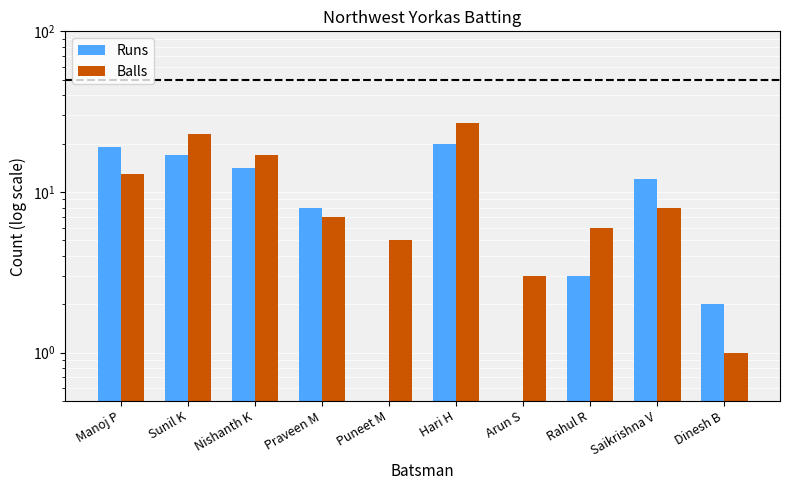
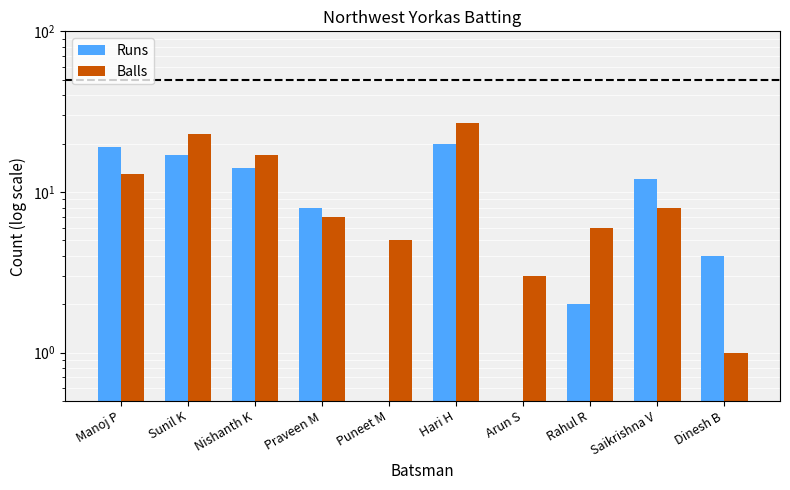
Runs, Rahul R: 3 -> 2
Runs, Dinesh B: 2 -> 4
